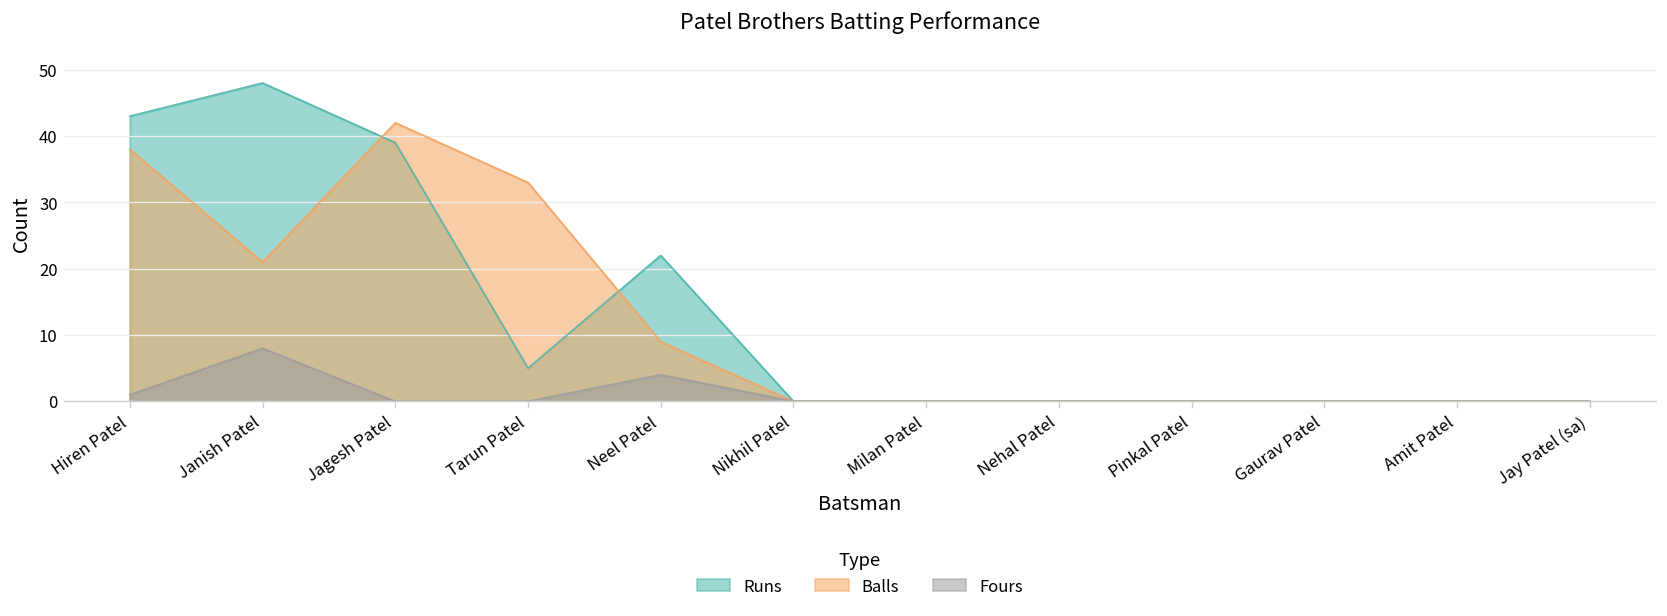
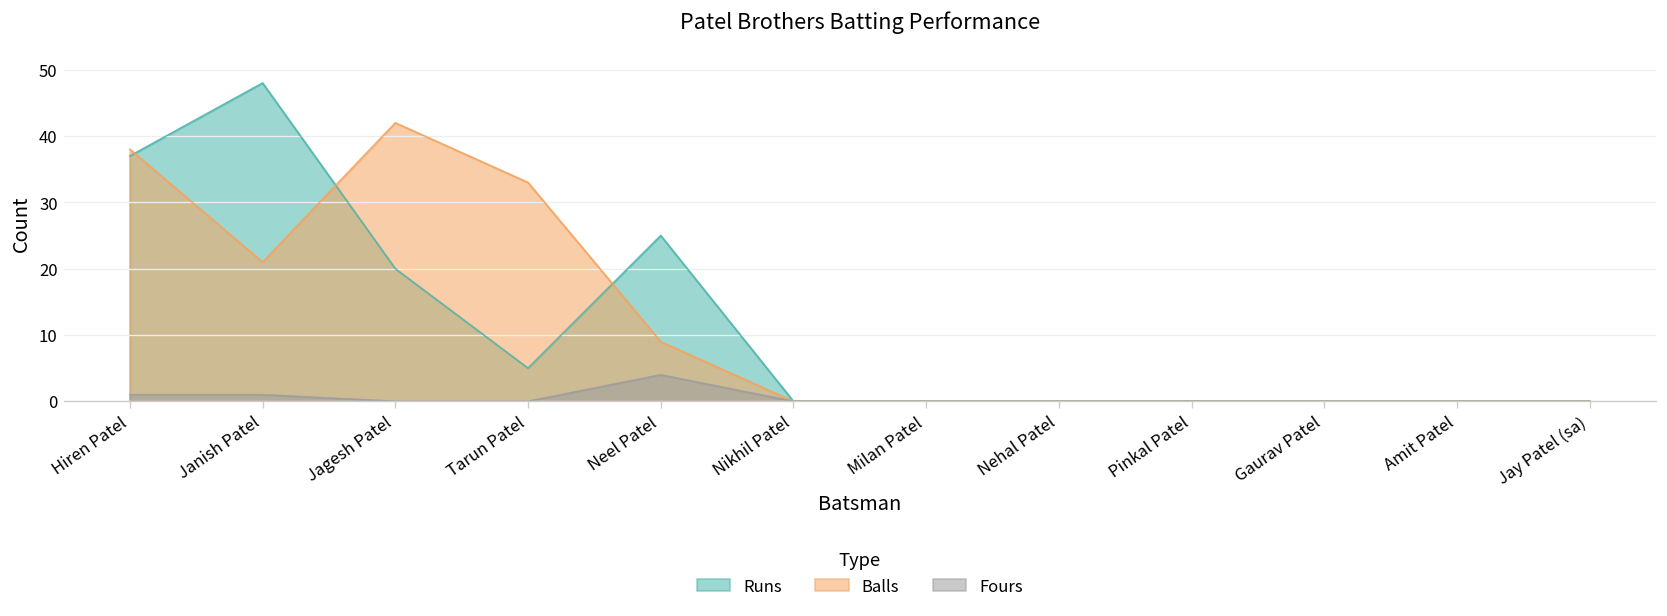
Runs, Hiren Patel: 43 -> 37
Fours, Janish Patel: 8 -> 1
Runs, Jagesh Patel: 39 -> 20
Runs, Neel Patel: 22 -> 25
